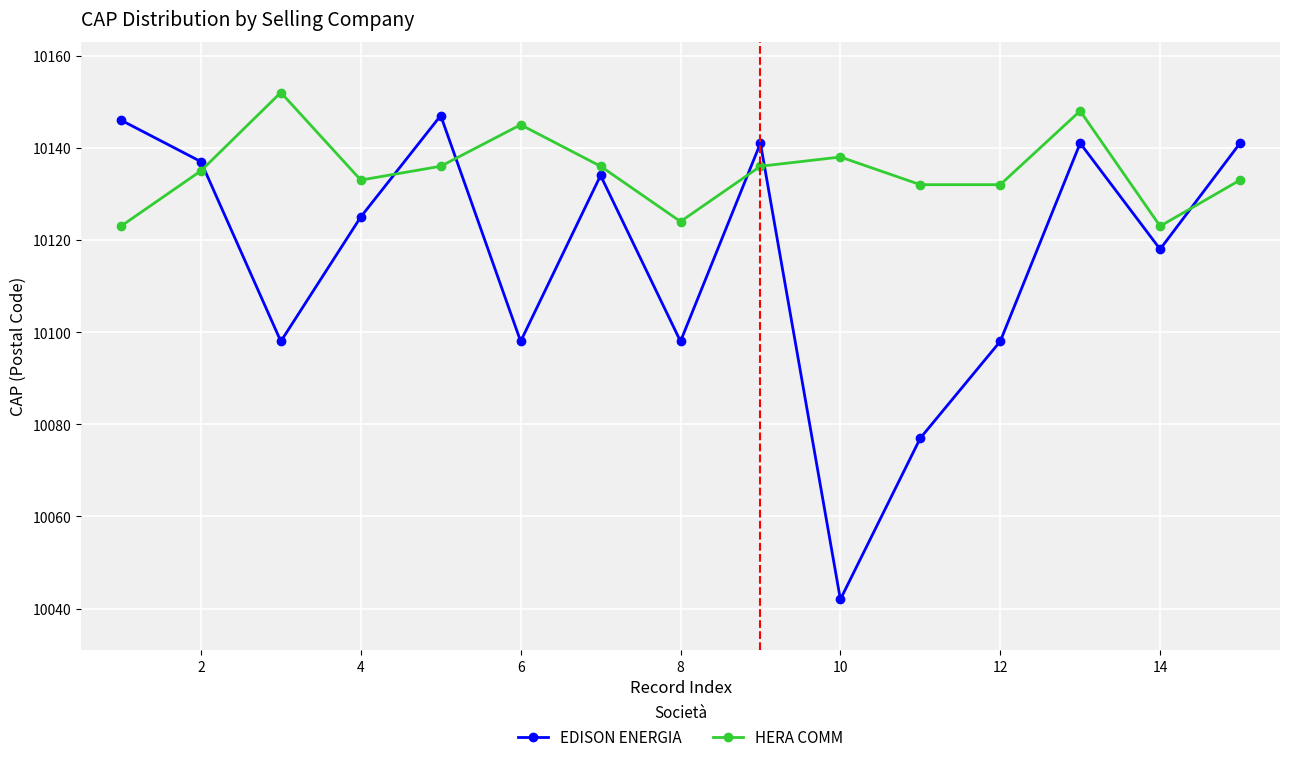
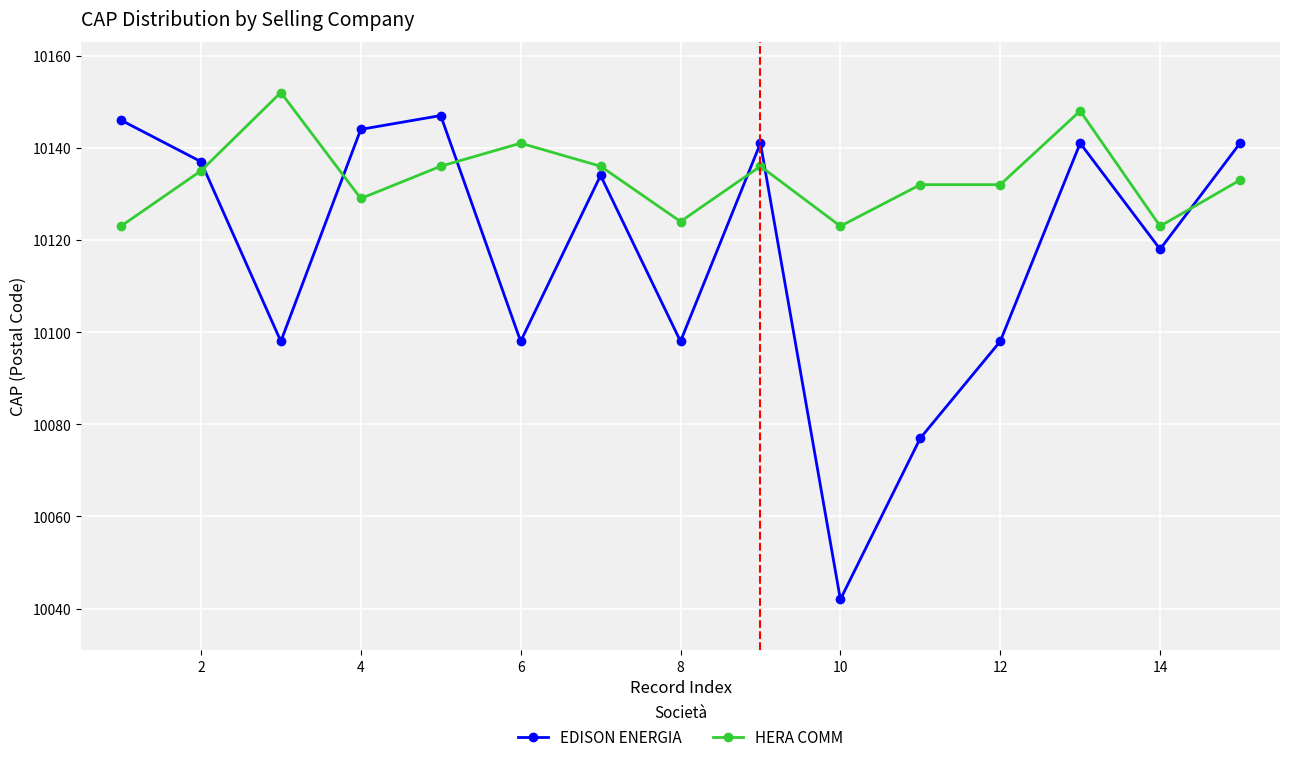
EDISON ENERGIA, 4: 10125 -> 10144
HERA COMM, 4: 10133 -> 10129
HERA COMM, 6: 10145 -> 10141
HERA COMM, 10: 10138 -> 10123
